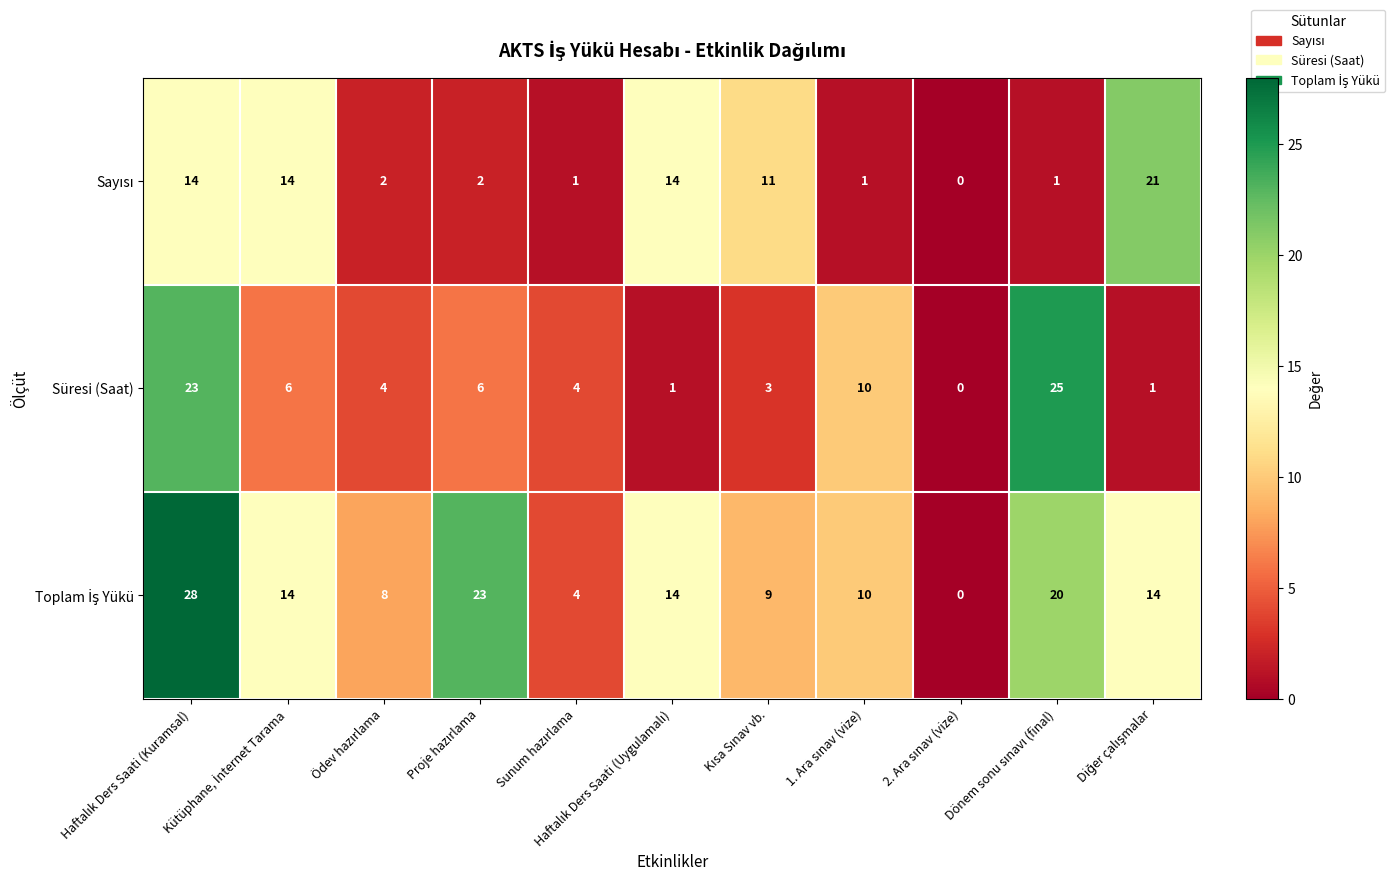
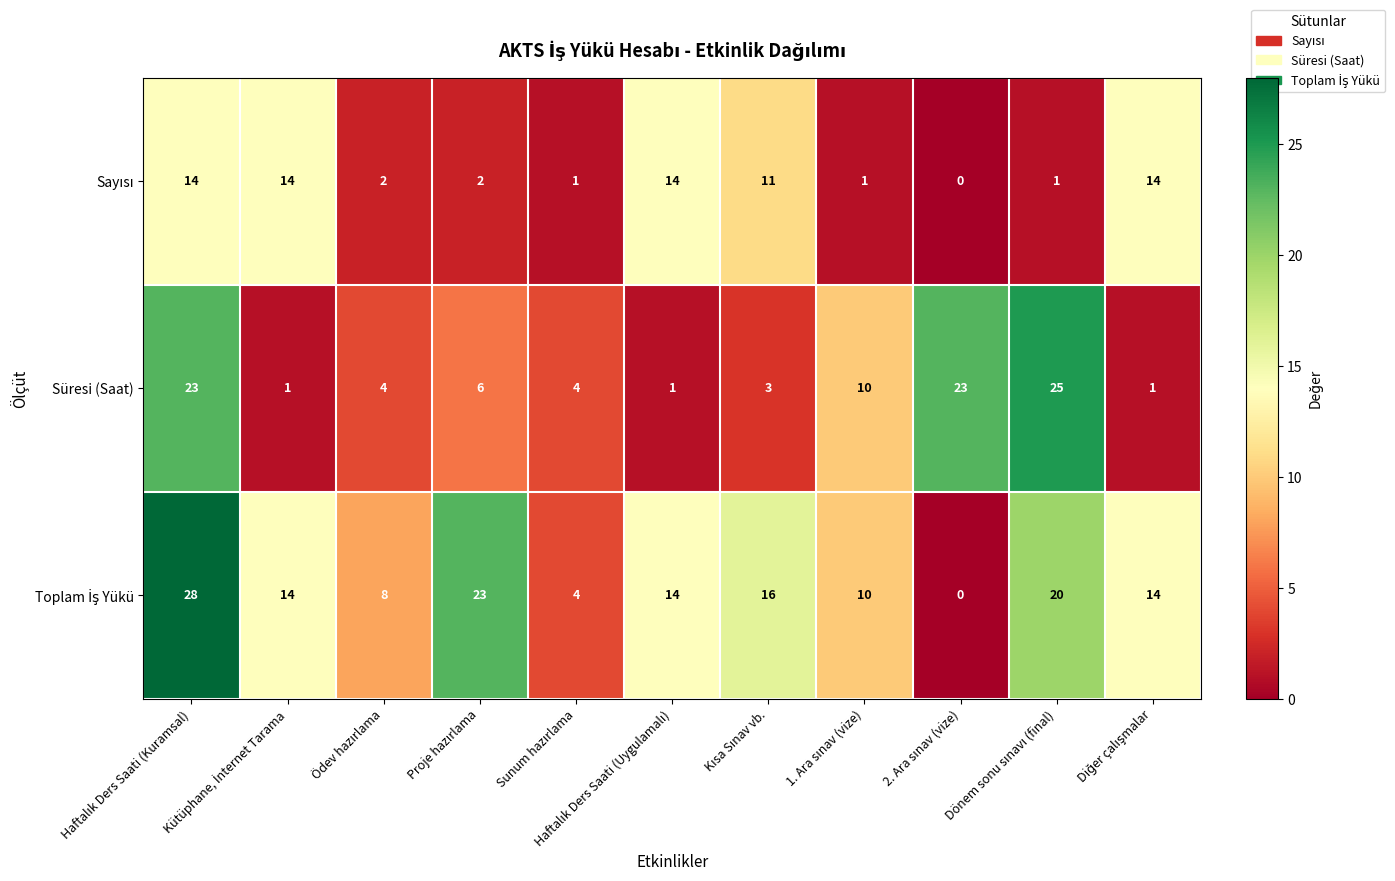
Sayısı, Diğer çalışmalar: 21 -> 14
Süresi (Saat), Kütüphane, İnternet Tarama: 6 -> 1
Süresi (Saat), 2. Ara sınav (vize): 0 -> 23
Toplam İş Yükü, Kısa Sınav vb.: 9 -> 16
